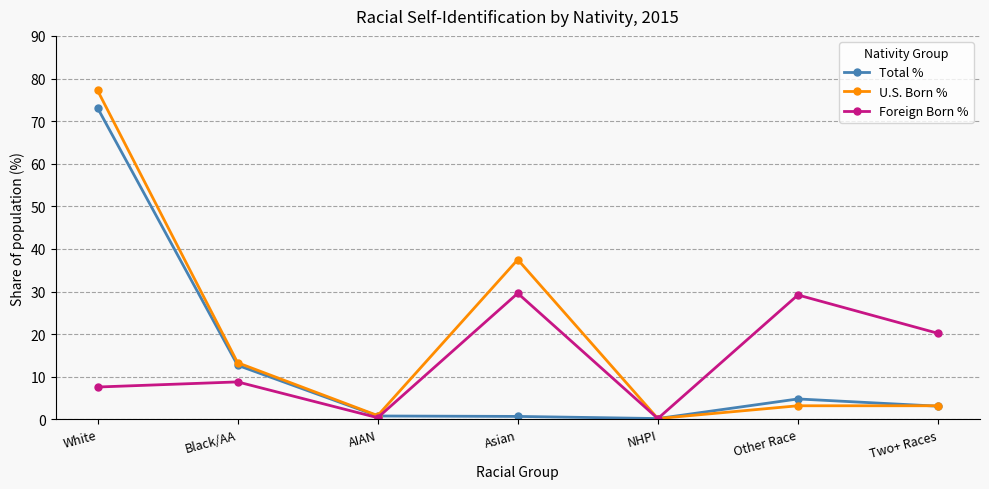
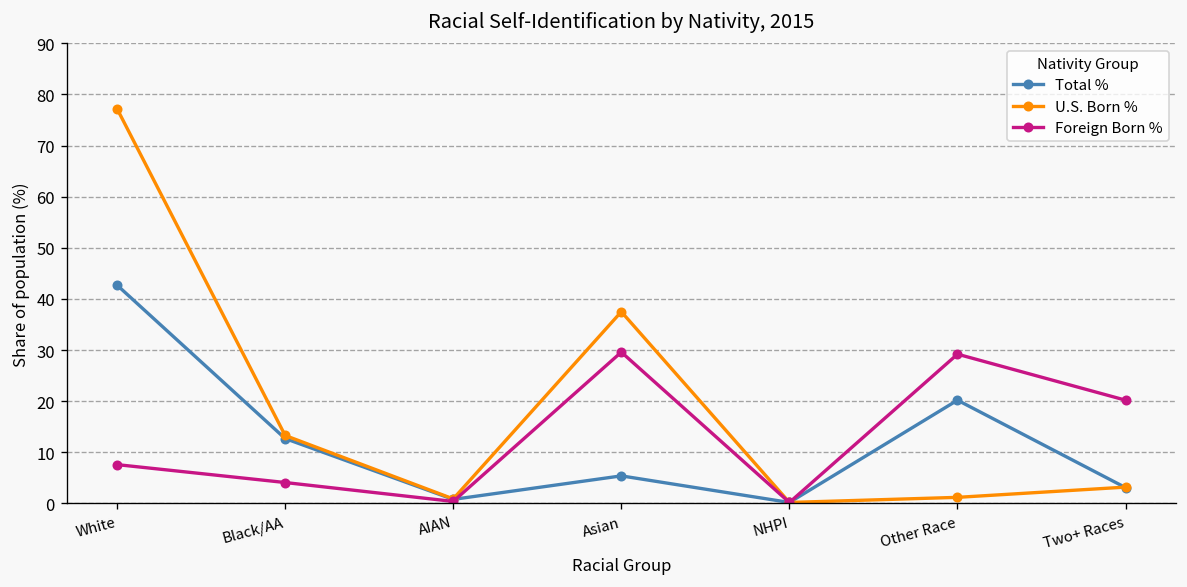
Total %, White: 73 -> 43
Foreign Born %, Black/AA: 9 -> 4
Total %, Asian: 1 -> 5
Total %, Other Race: 5 -> 20
U.S. Born %, Other Race: 3 -> 1
